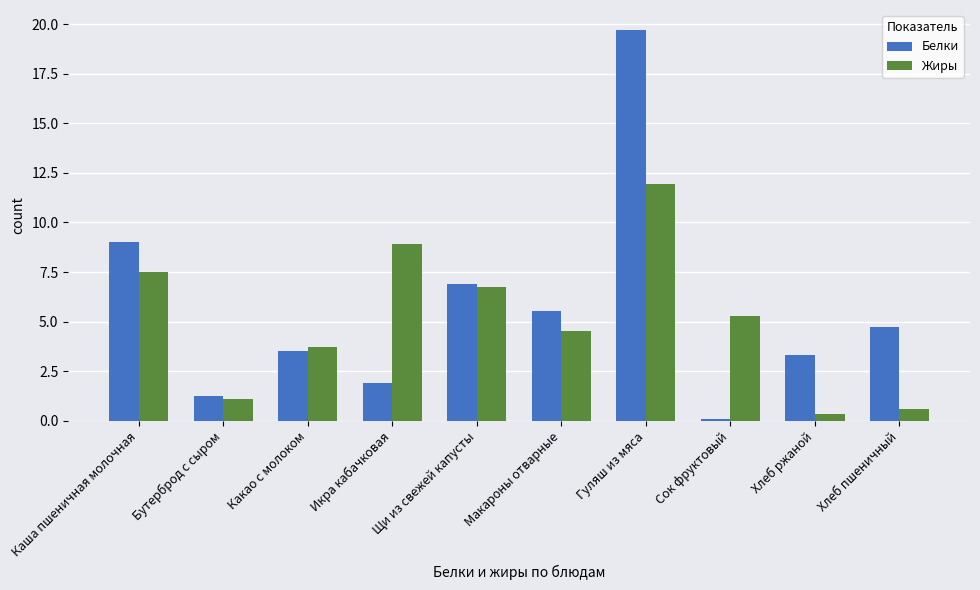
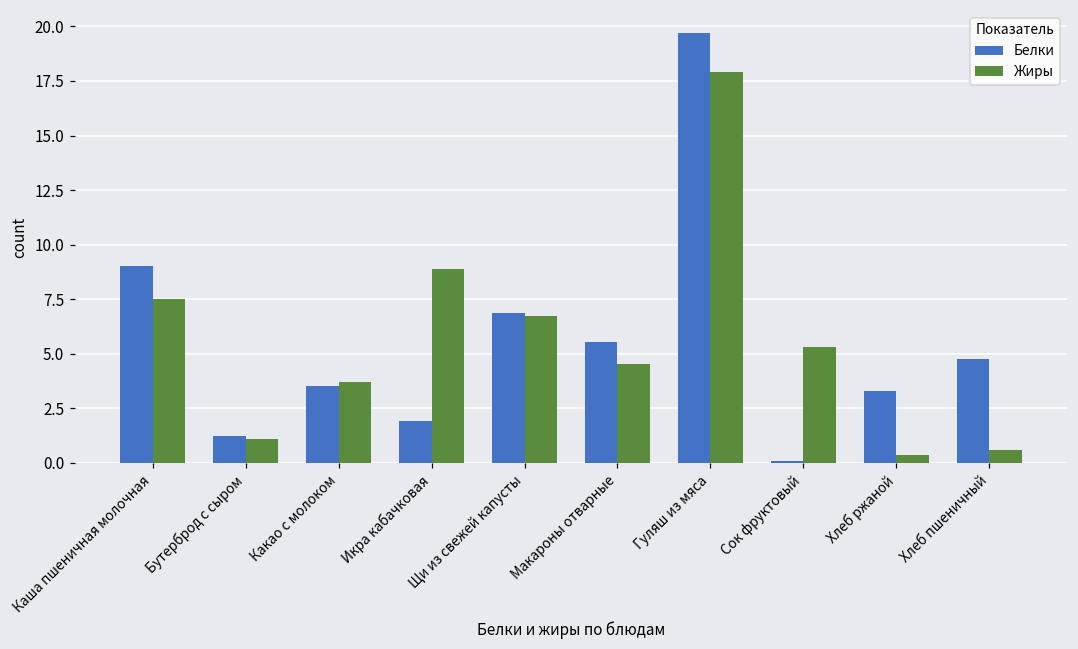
Жиры, Гуляш из мяса: 11.9 -> 17.9
